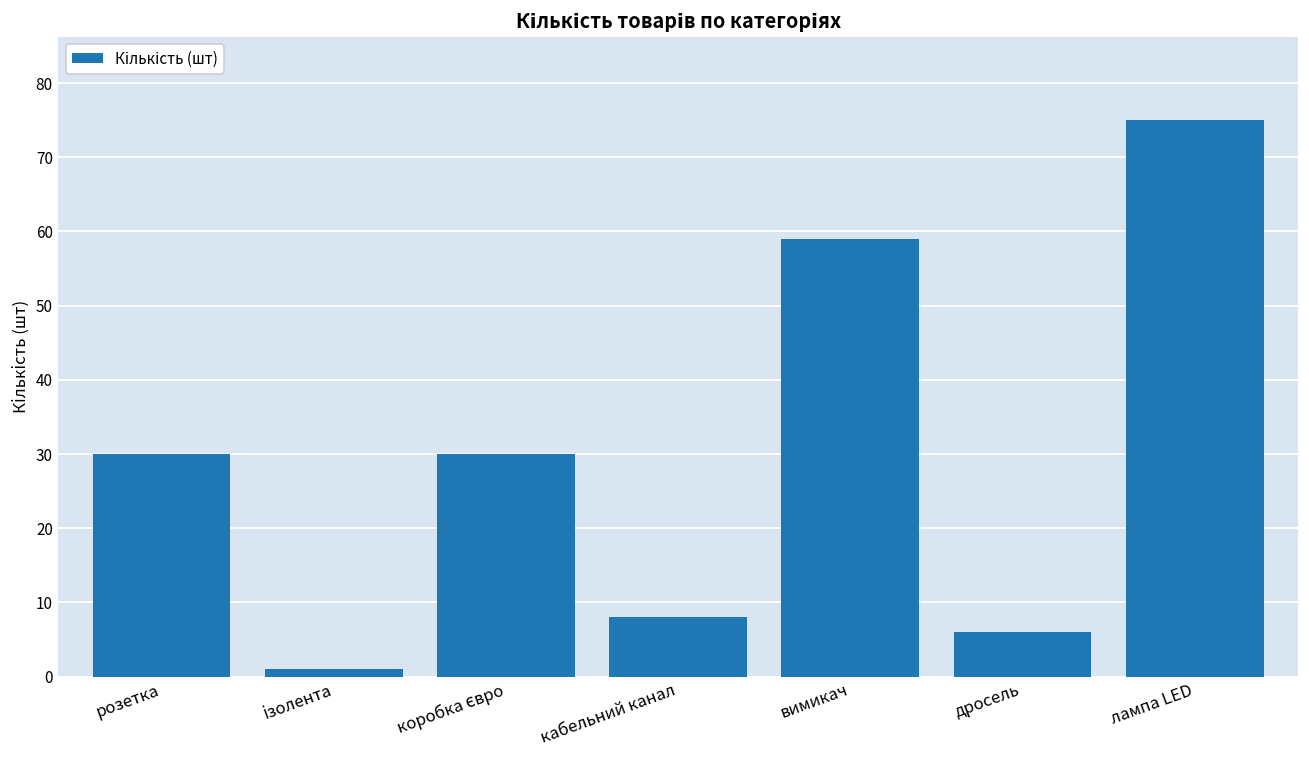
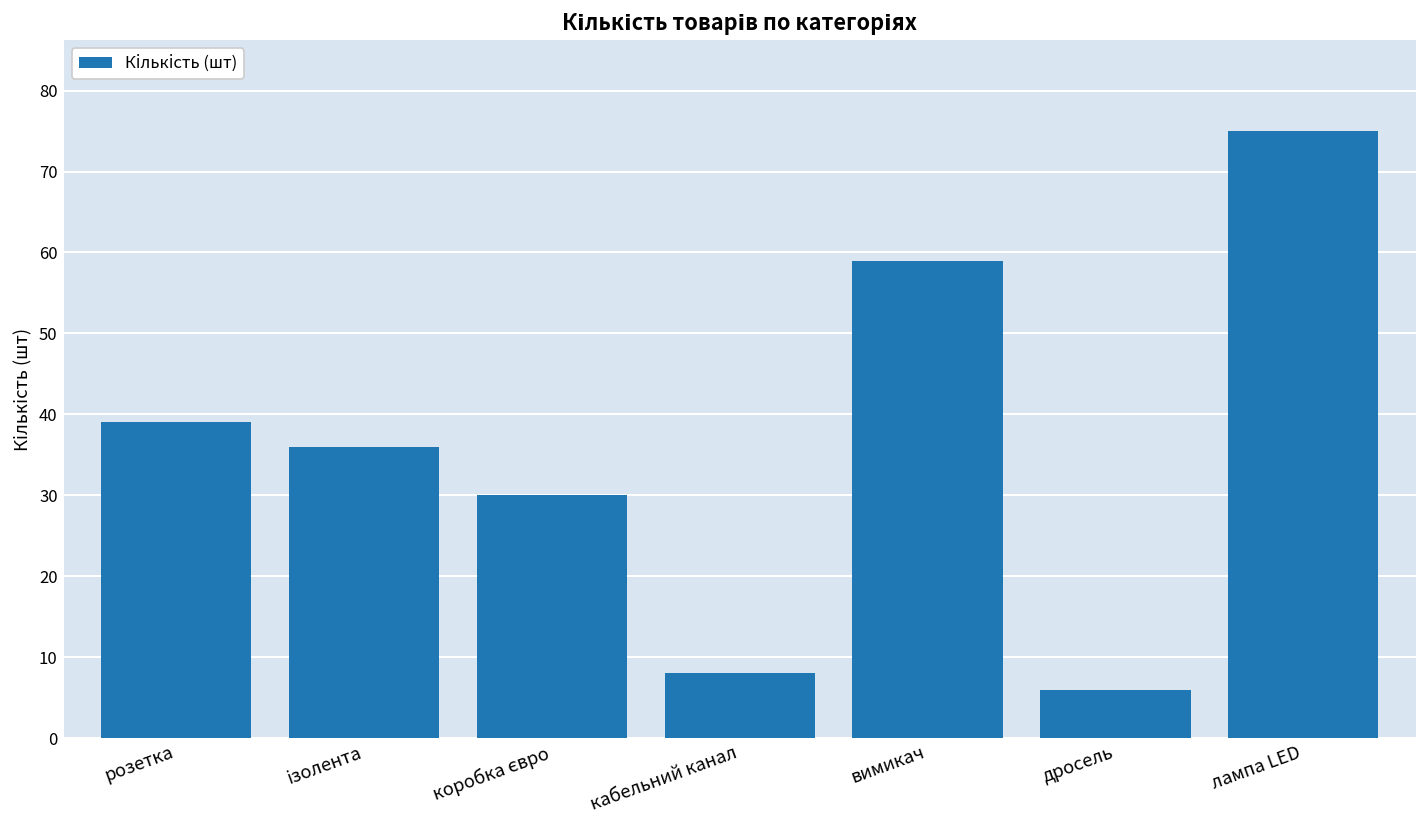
розетка: 30 -> 39
ізолента: 1 -> 36
